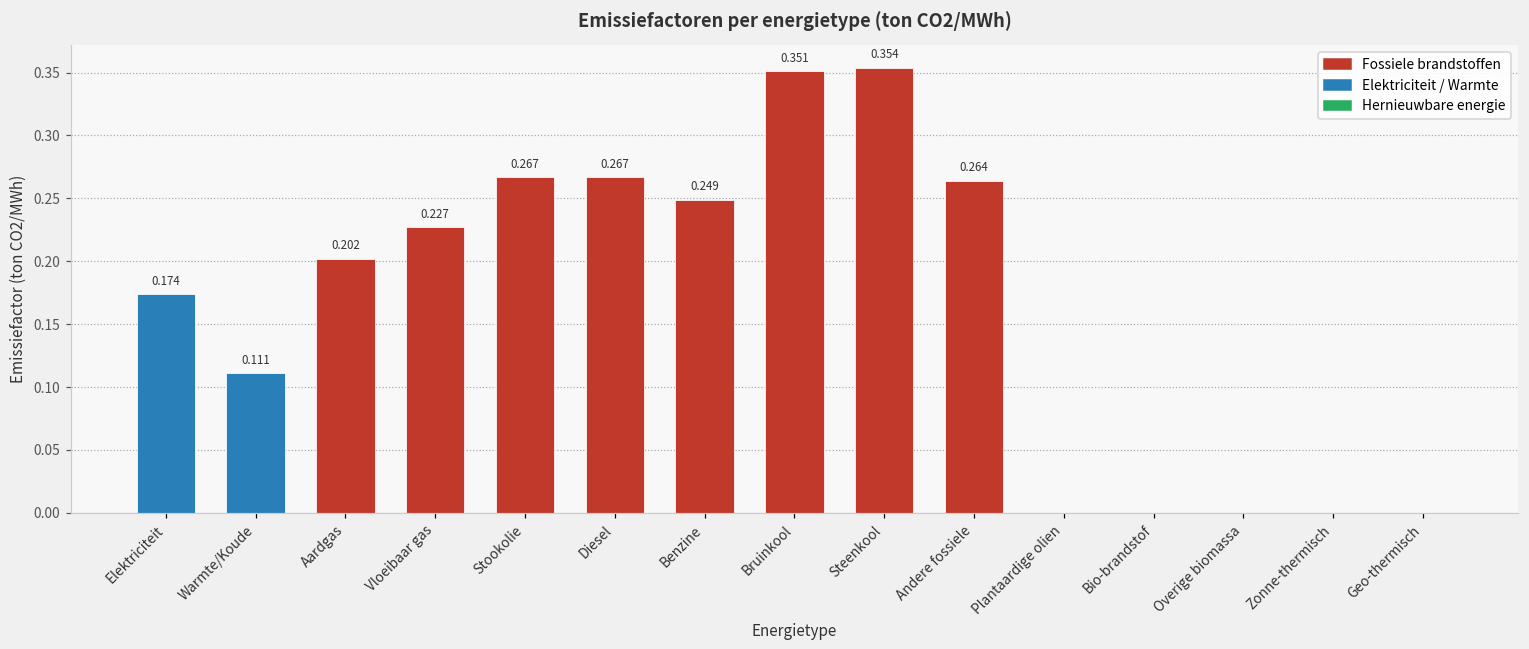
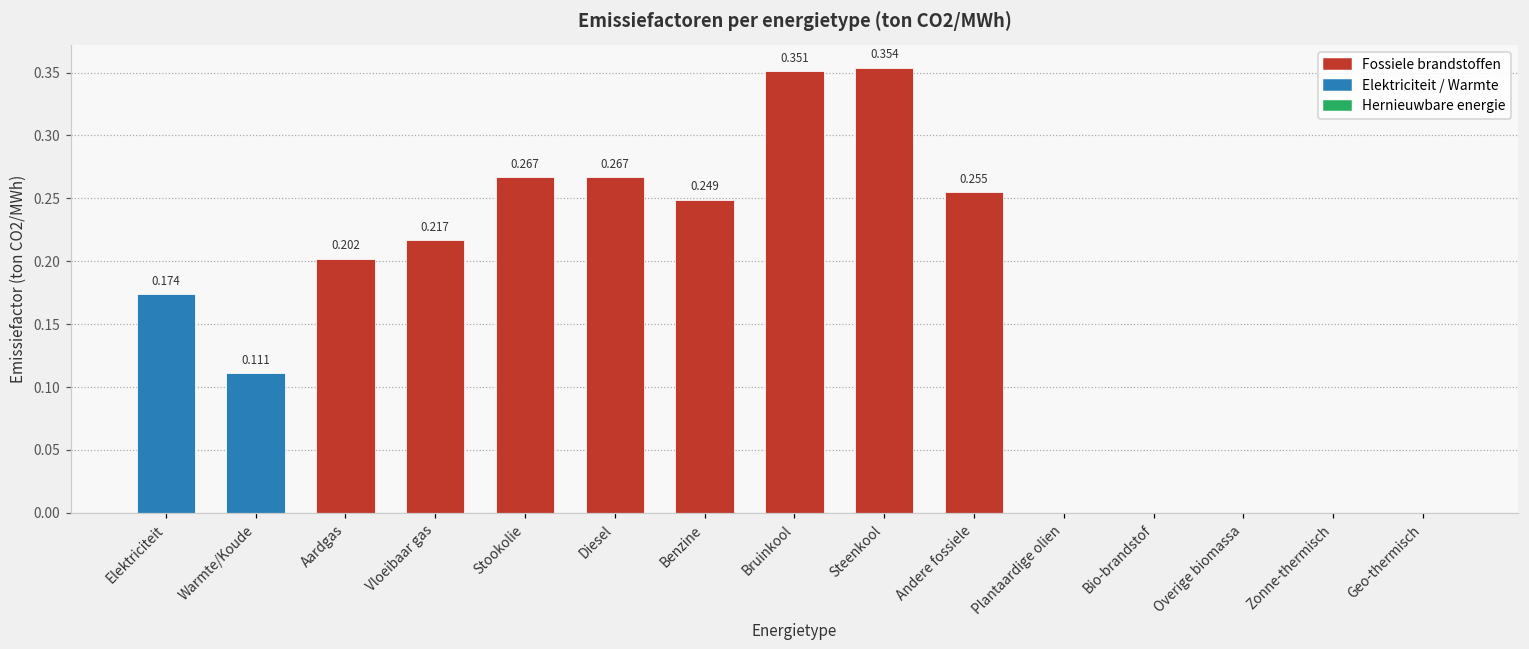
Vloeibaar gas: 0.227 -> 0.217
Andere fossiele: 0.264 -> 0.255
